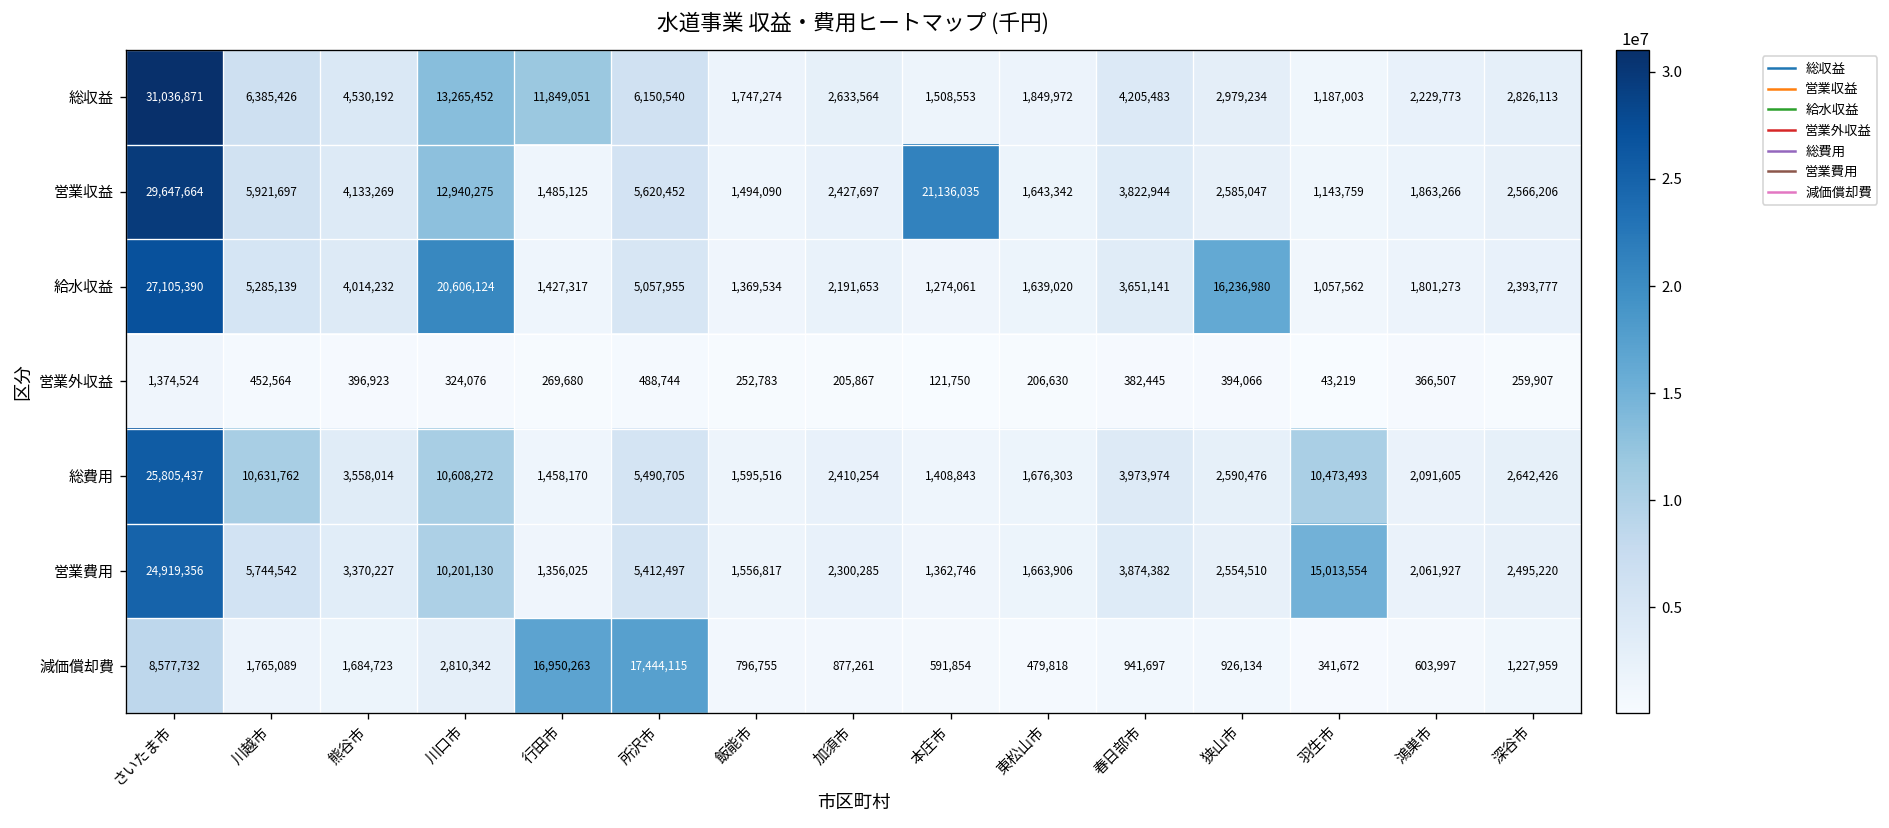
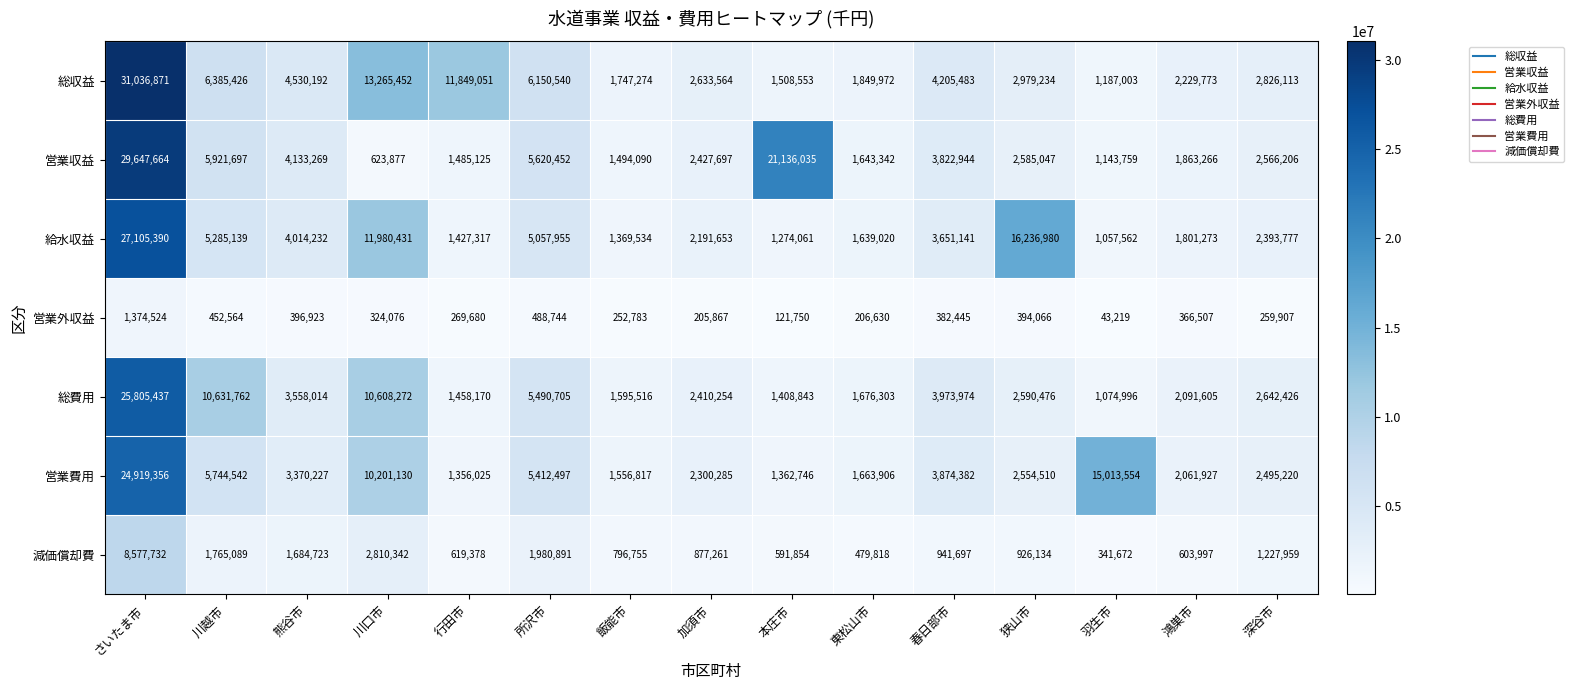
営業収益, 川口市: 12,940,275 -> 623,877
給水収益, 川口市: 20,606,124 -> 11,980,431
総費用, 羽生市: 10,473,493 -> 1,074,996
減価償却費, 行田市: 16,950,263 -> 619,378
減価償却費, 所沢市: 17,444,115 -> 1,980,891
